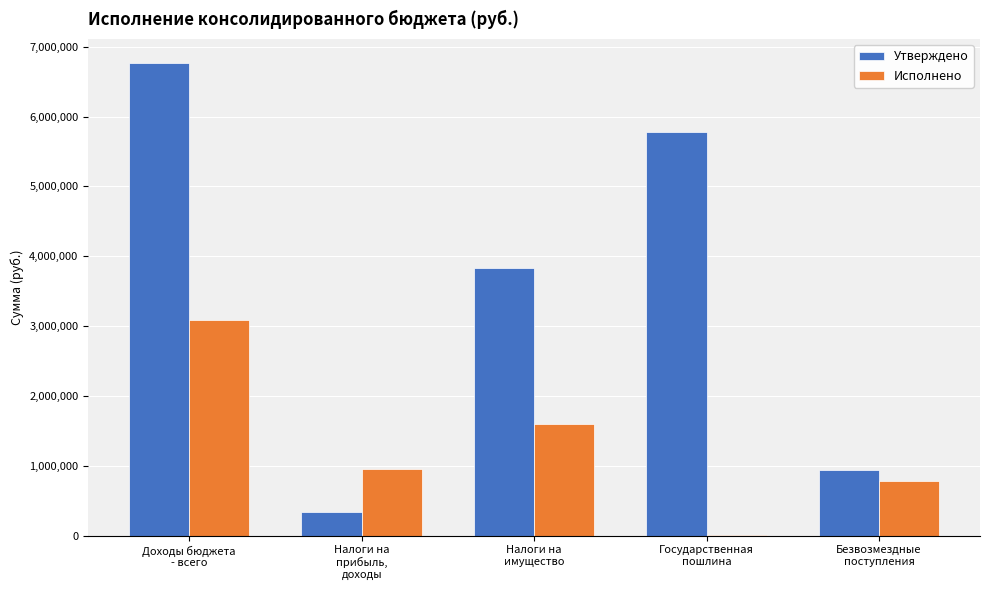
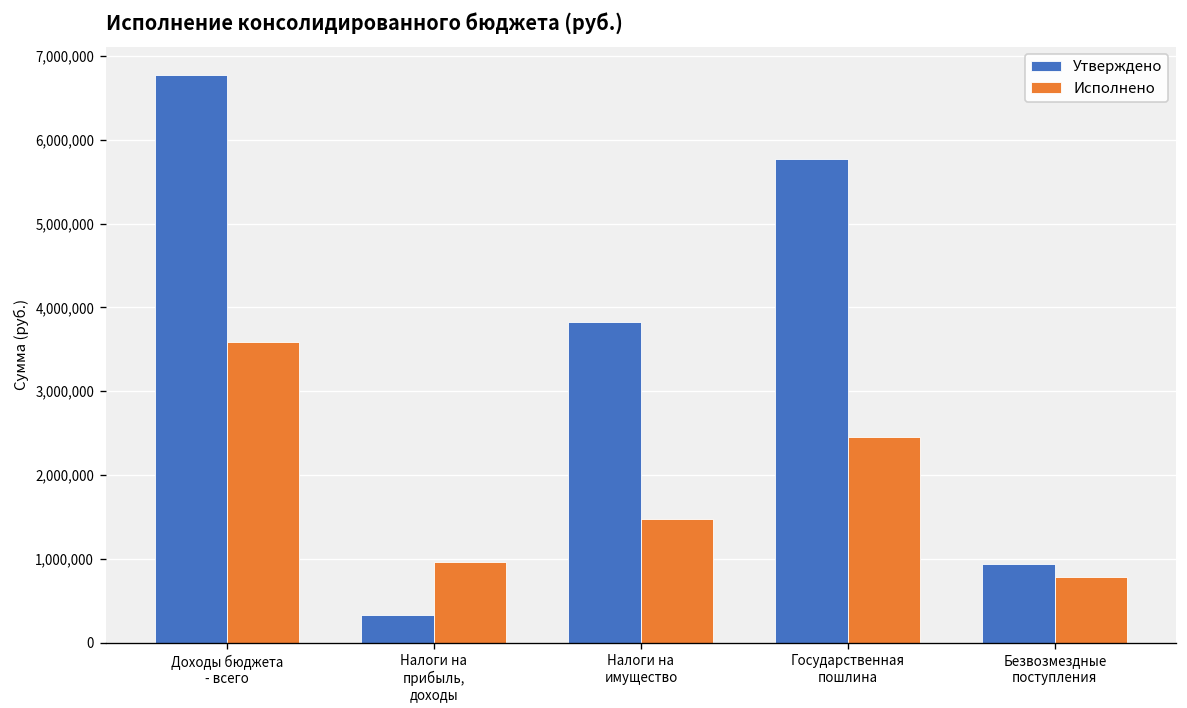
Исполнено, Доходы бюджета - всего: 3,100,000 -> 3,600,000
Исполнено, Налоги на имущество: 1,600,000 -> 1,500,000
Исполнено, Государственная пошлина: 0 -> 2,500,000
